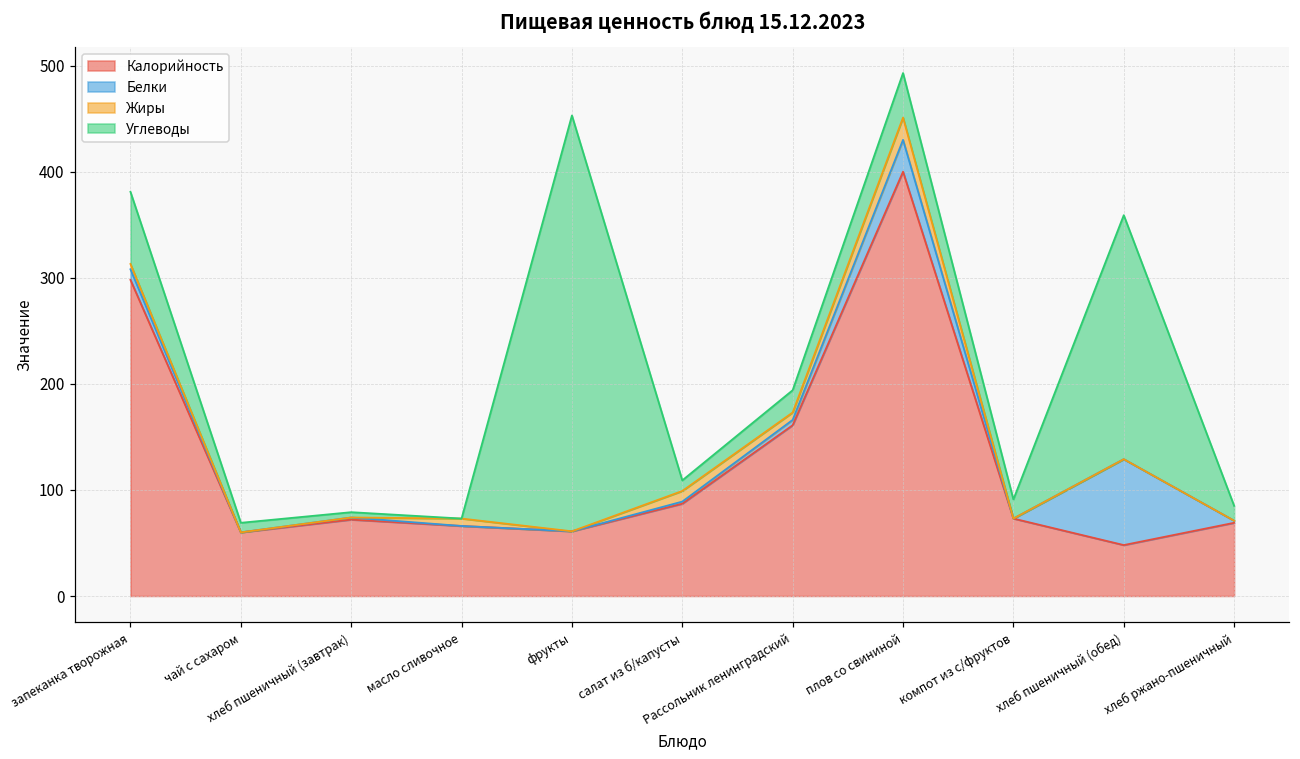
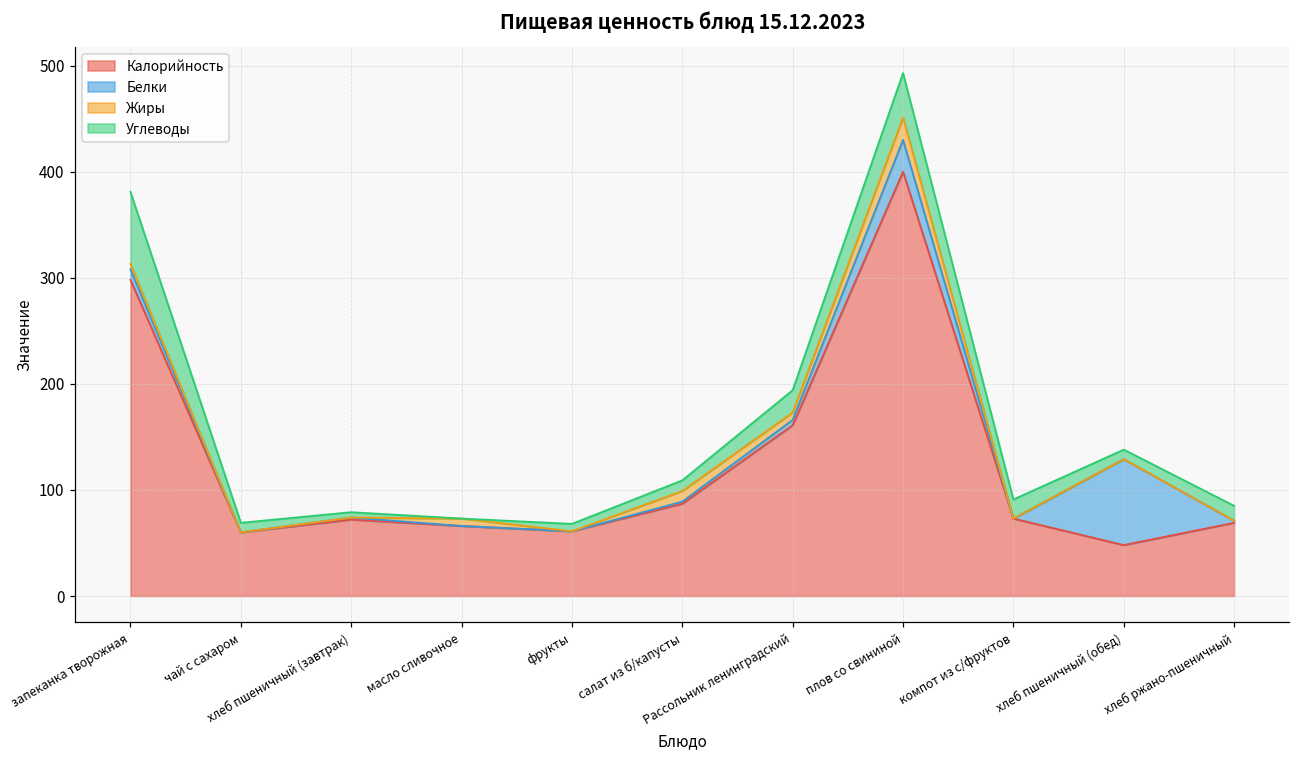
Углеводы, фрукты: 390 -> 10
Углеводы, хлеб пшеничный (обед): 230 -> 10
